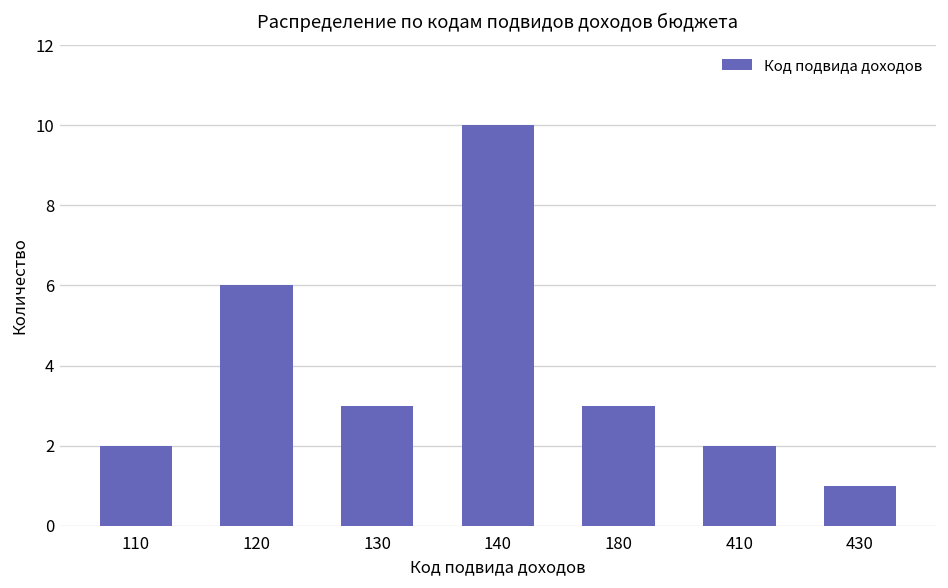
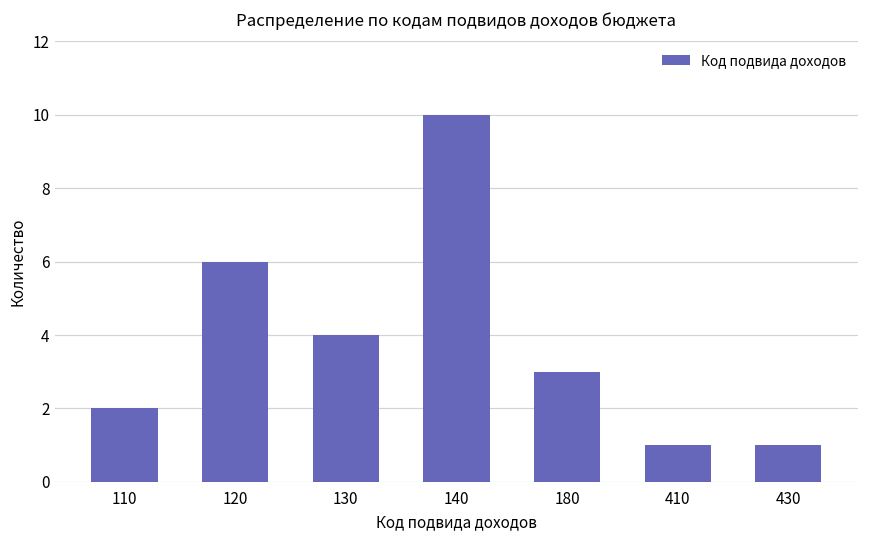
130: 3 -> 4
410: 2 -> 1
